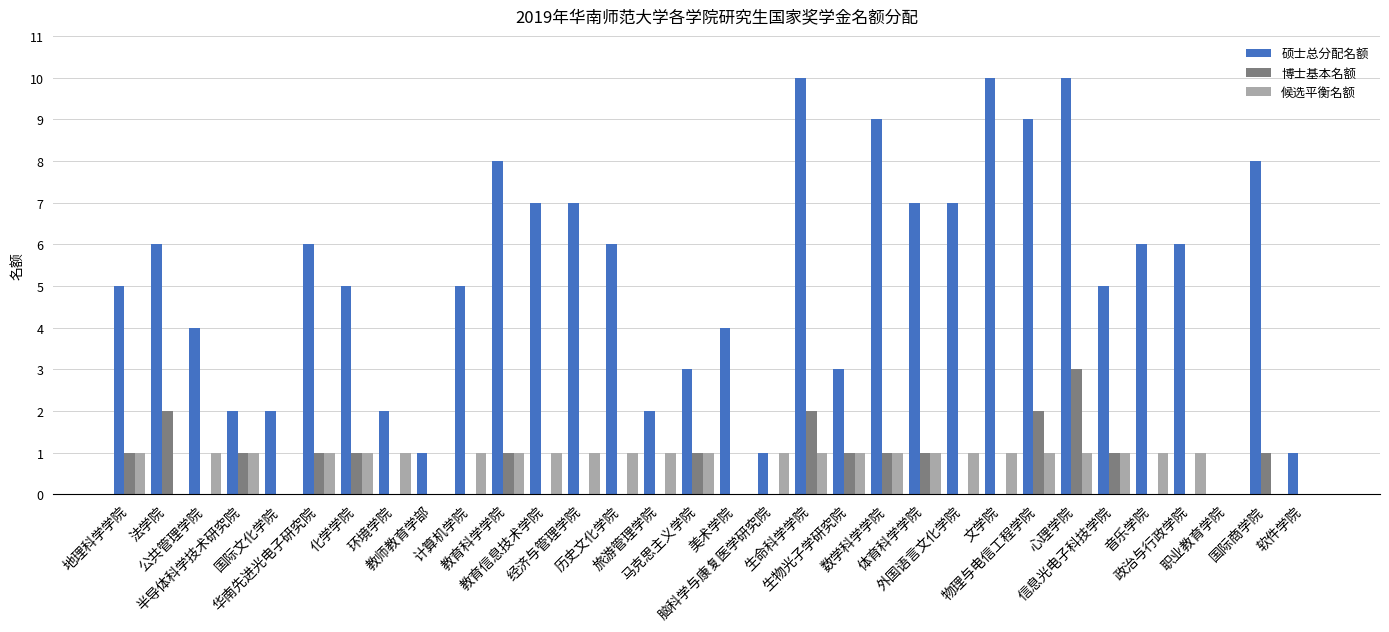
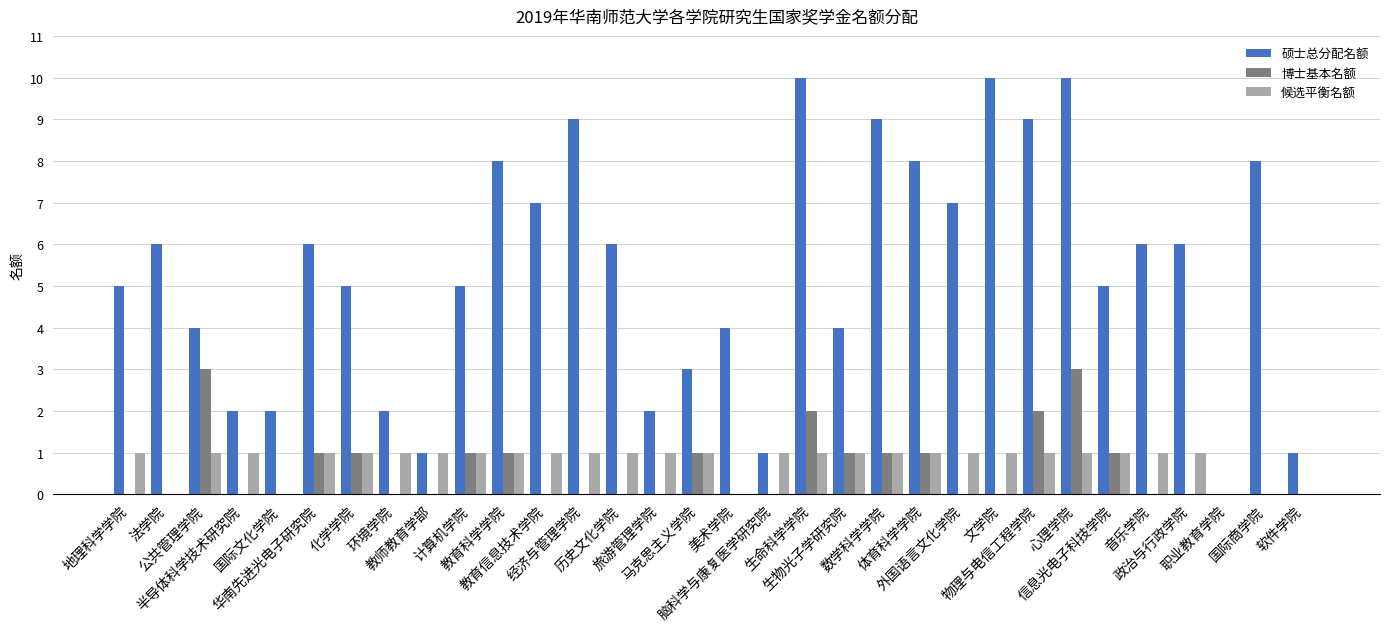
博士基本名额, 地理科学学院: 1 -> 0
博士基本名额, 法学院: 2 -> 0
博士基本名额, 公共管理学院: 0 -> 3
博士基本名额, 半导体科学技术研究院: 1 -> 0
候选平衡名额, 教师教育学部: 0 -> 1
博士基本名额, 计算机学院: 0 -> 1
硕士总分配名额, 经济与管理学院: 7 -> 9
硕士总分配名额, 生物光子学研究院: 3 -> 4
硕士总分配名额, 体育科学学院: 7 -> 8
博士基本名额, 国际商学院: 1 -> 0
